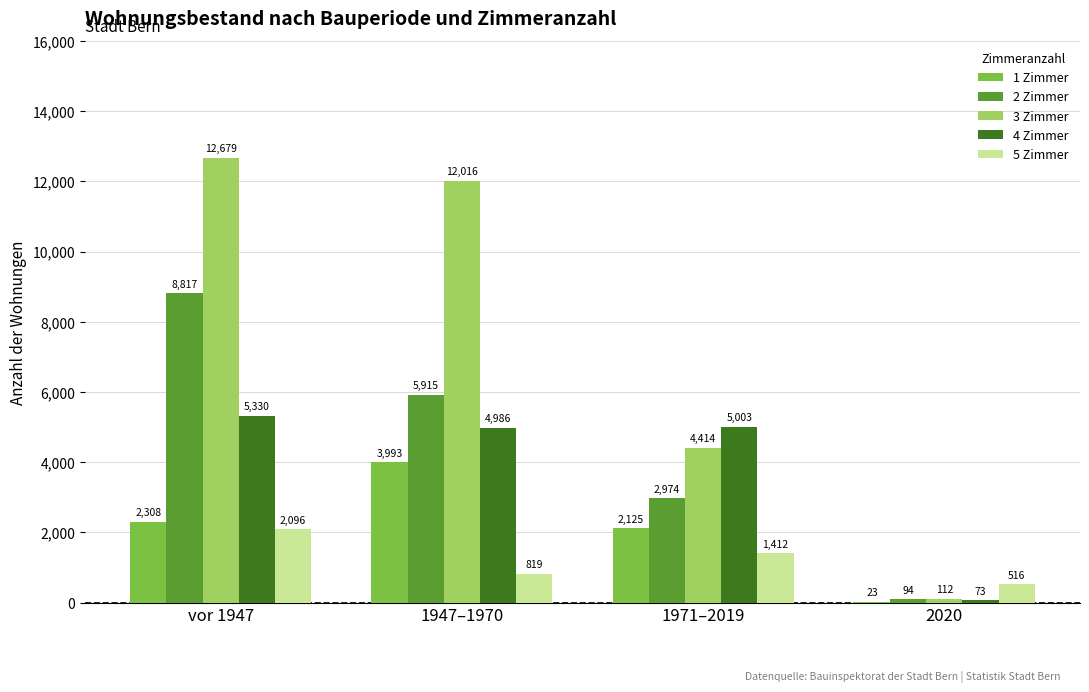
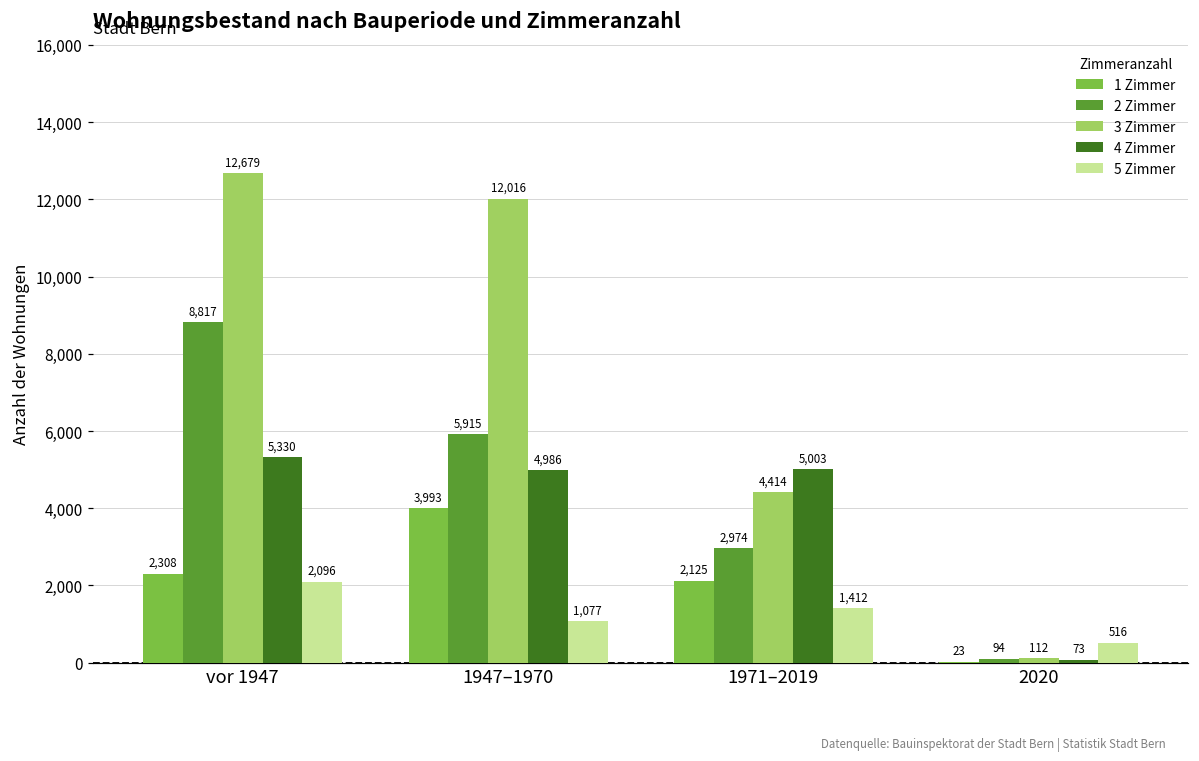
5 Zimmer, 1947–1970: 819 -> 1,077
